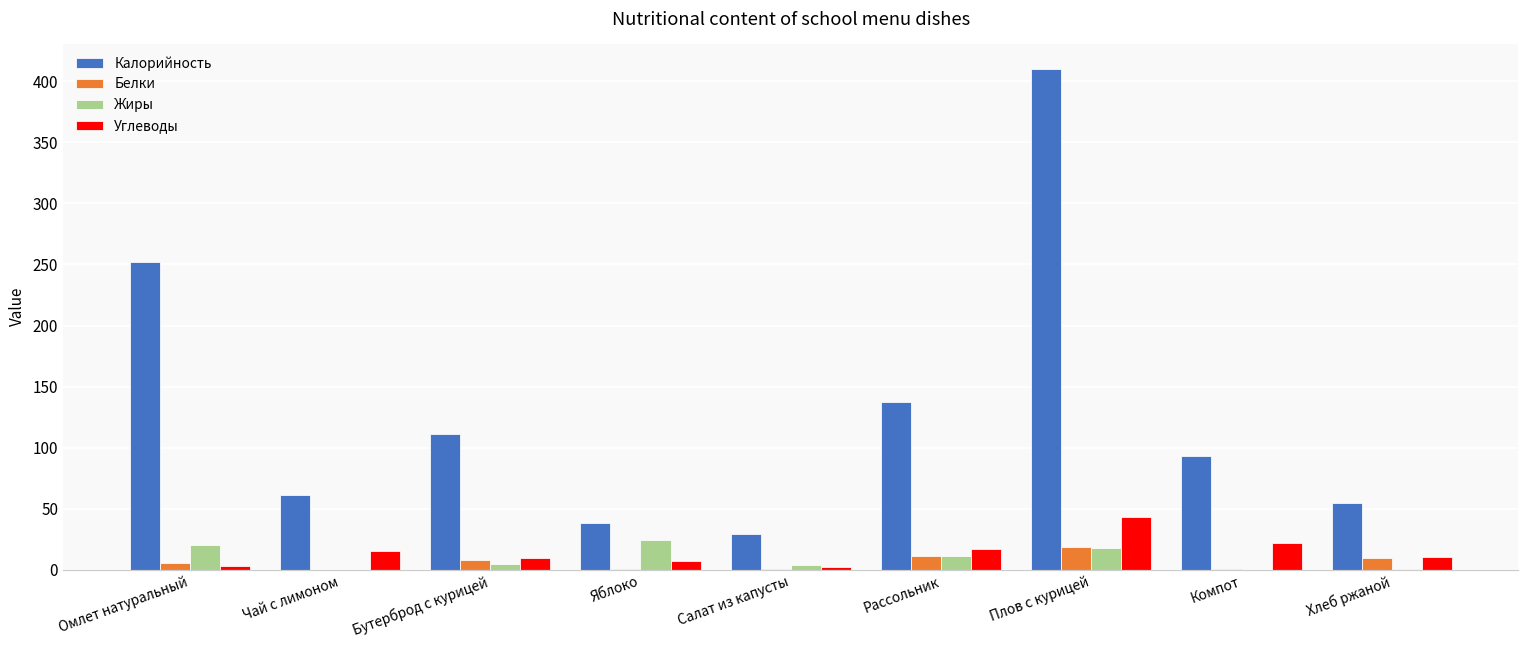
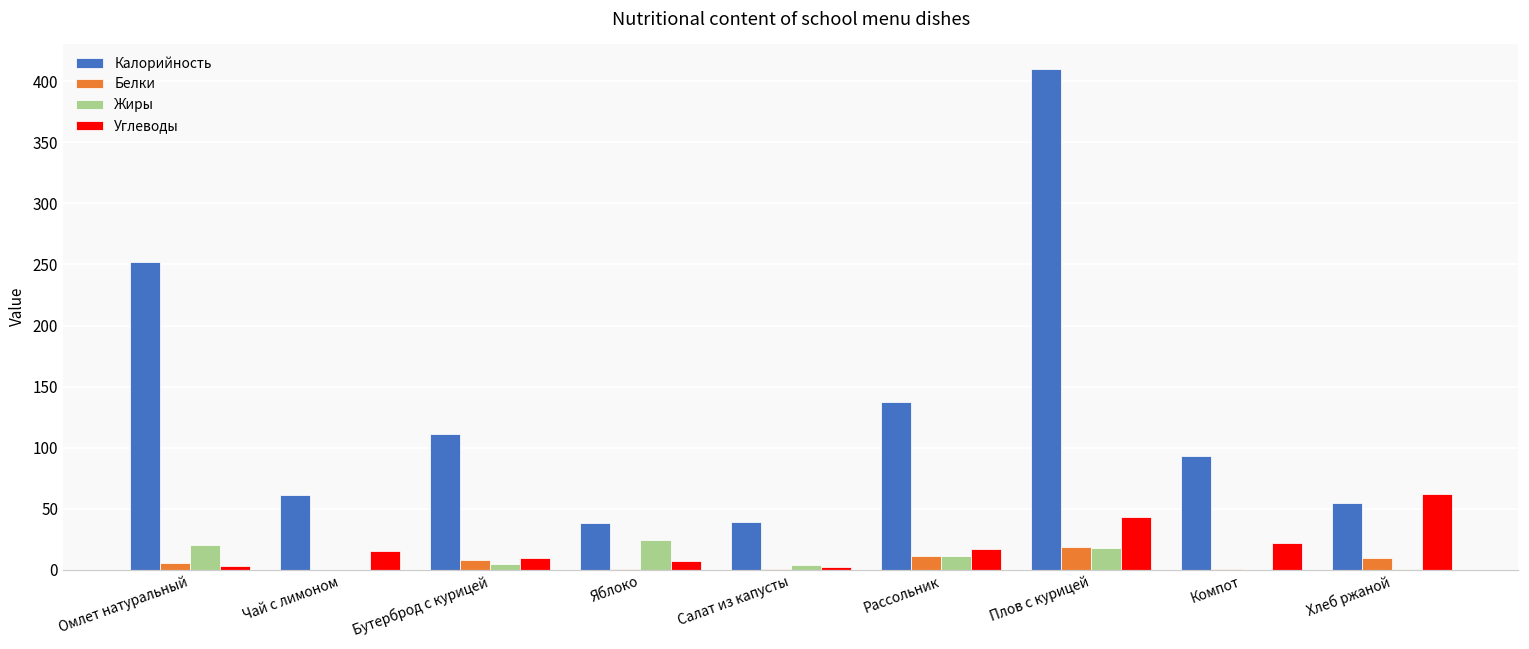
Калорийность, Салат из капусты: 29 -> 39
Углеводы, Хлеб ржаной: 10 -> 62
